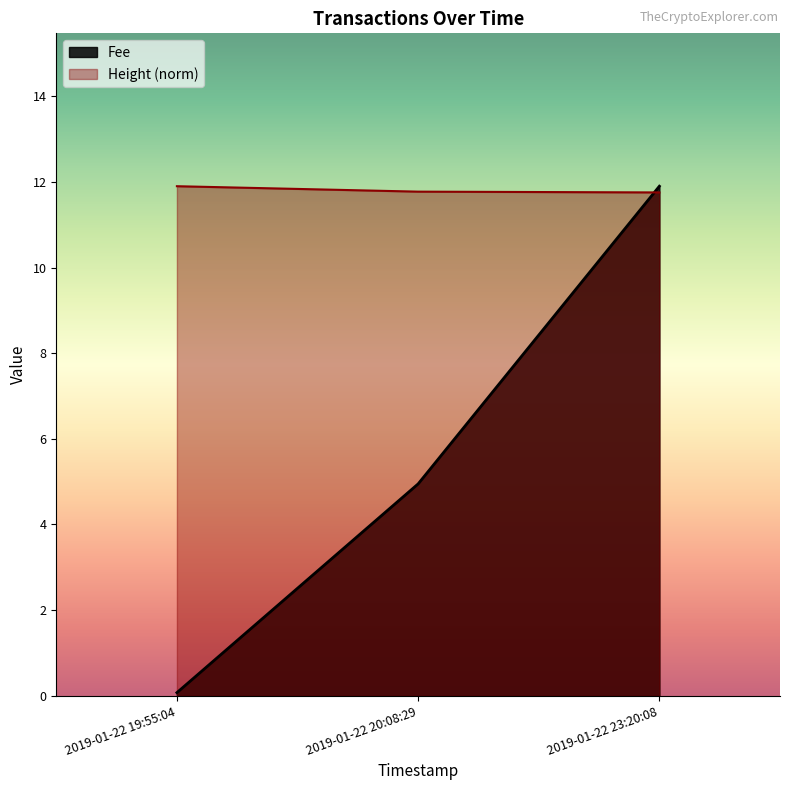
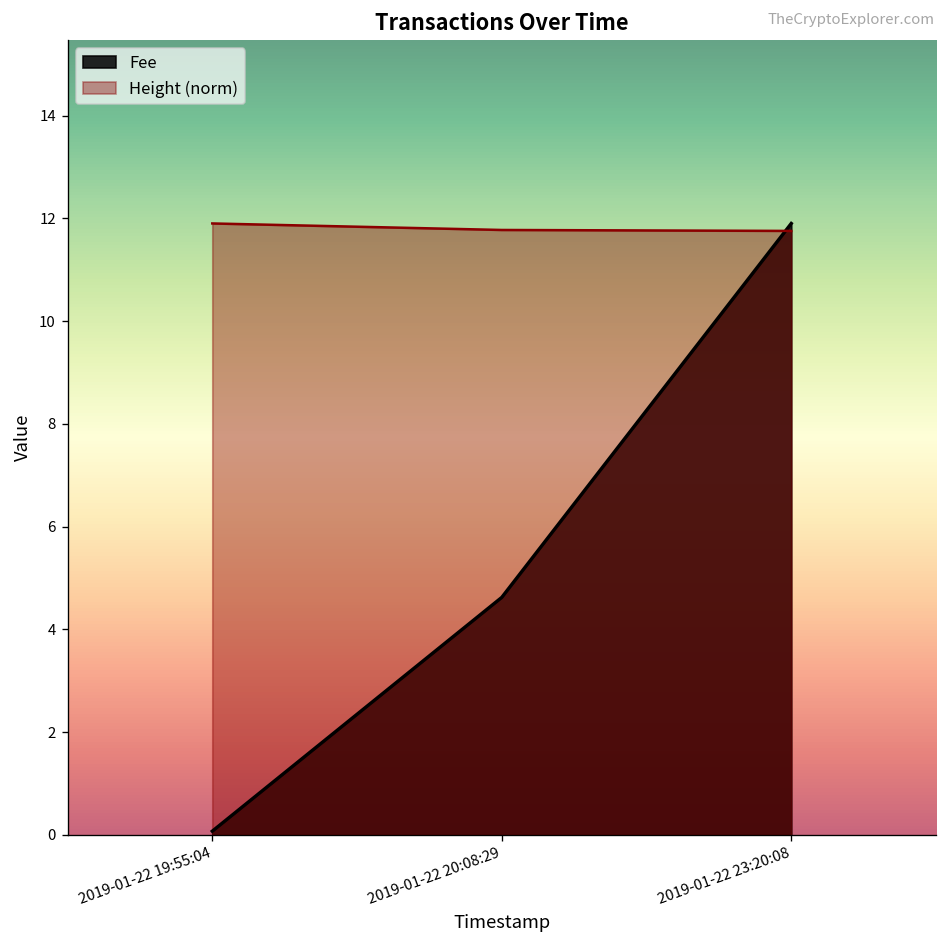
Fee, 2019-01-22 20:08:29: 4.9 -> 4.6
